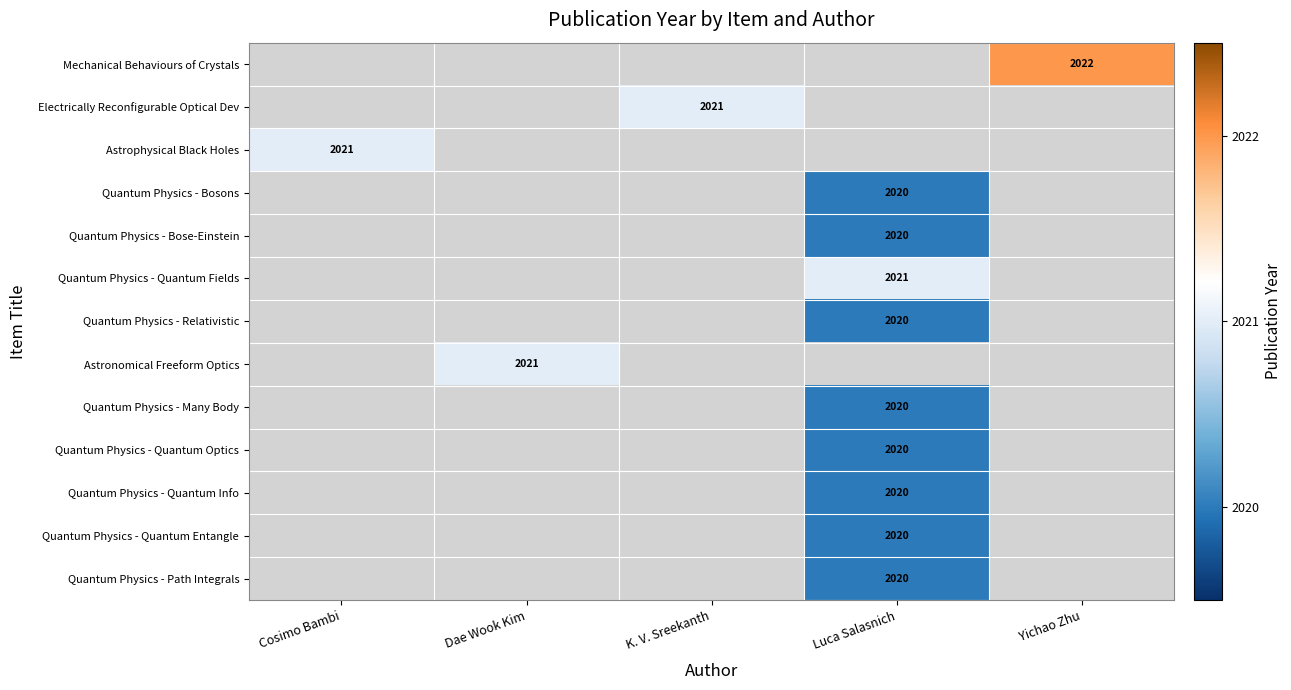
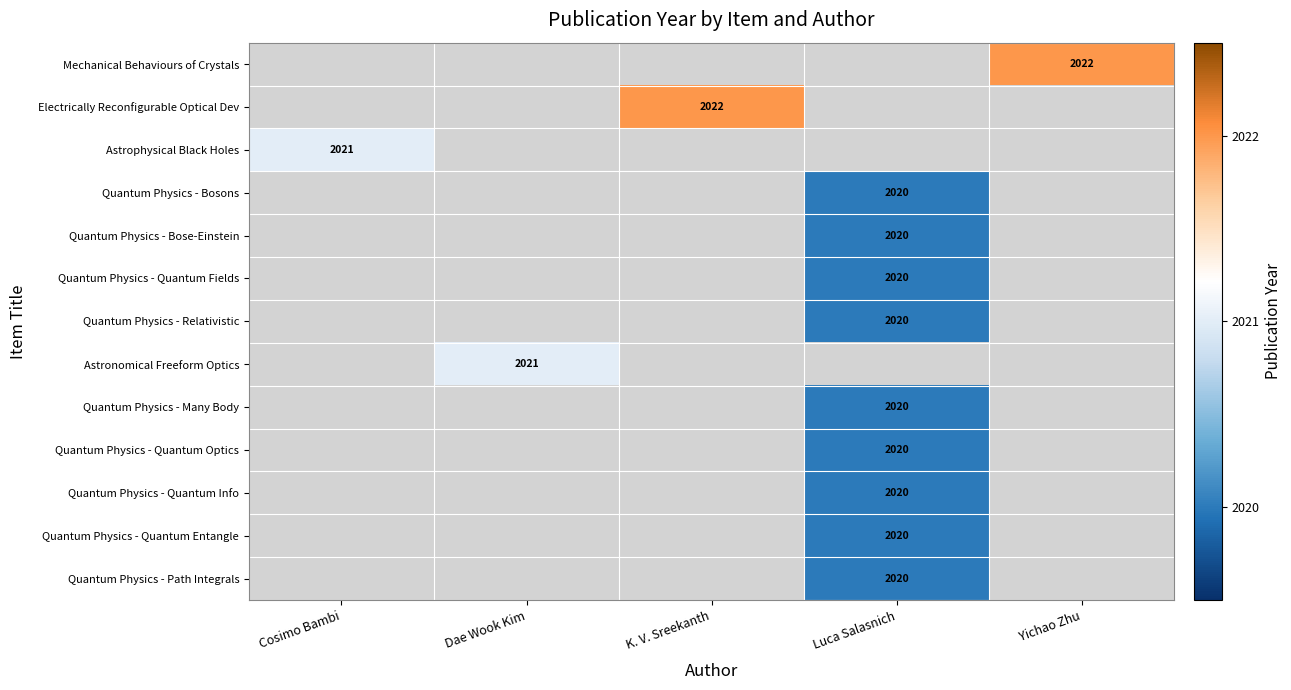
Electrically Reconfigurable Optical Dev, K. V. Sreekanth: 2021 -> 2022
Quantum Physics - Quantum Fields, Luca Salasnich: 2021 -> 2020
